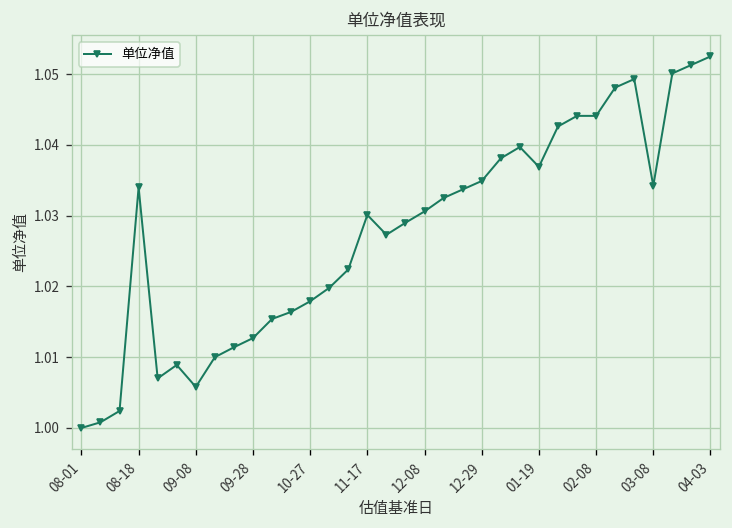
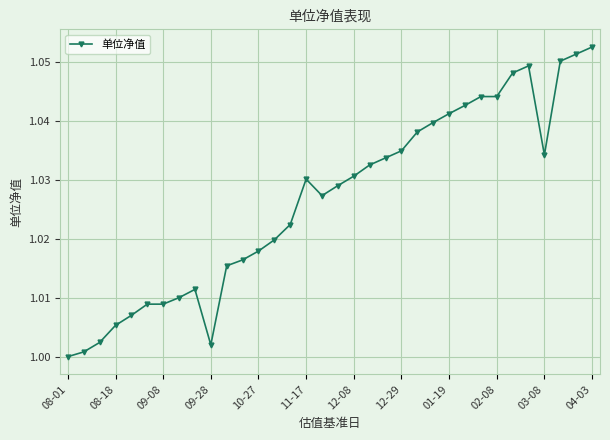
08-18: 1.034 -> 1.005
09-08: 1.006 -> 1.009
09-28: 1.013 -> 1.002
01-19: 1.037 -> 1.041
